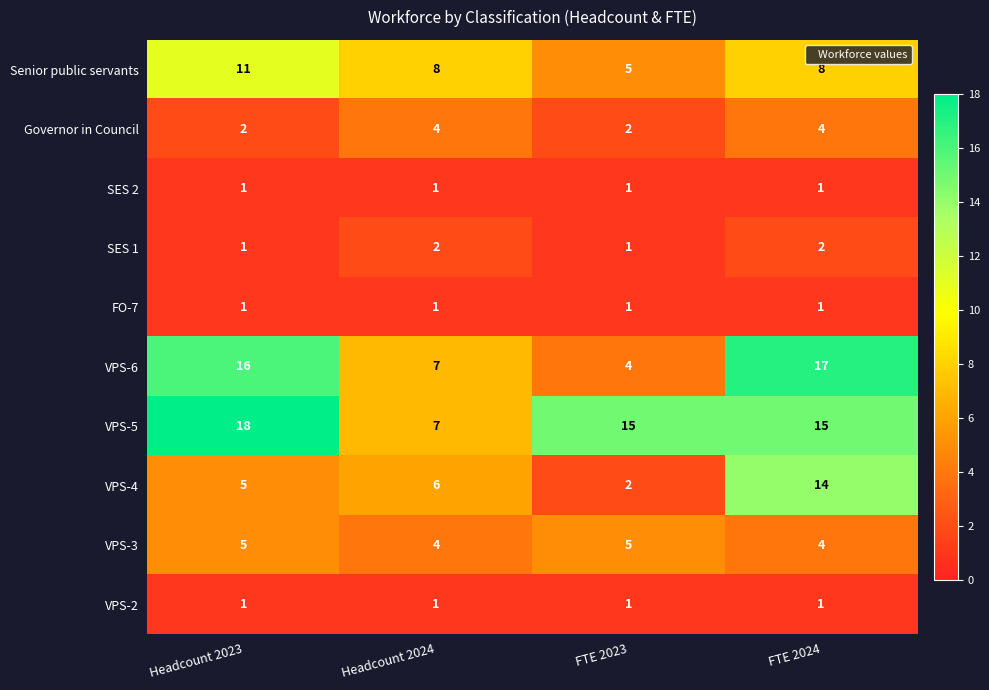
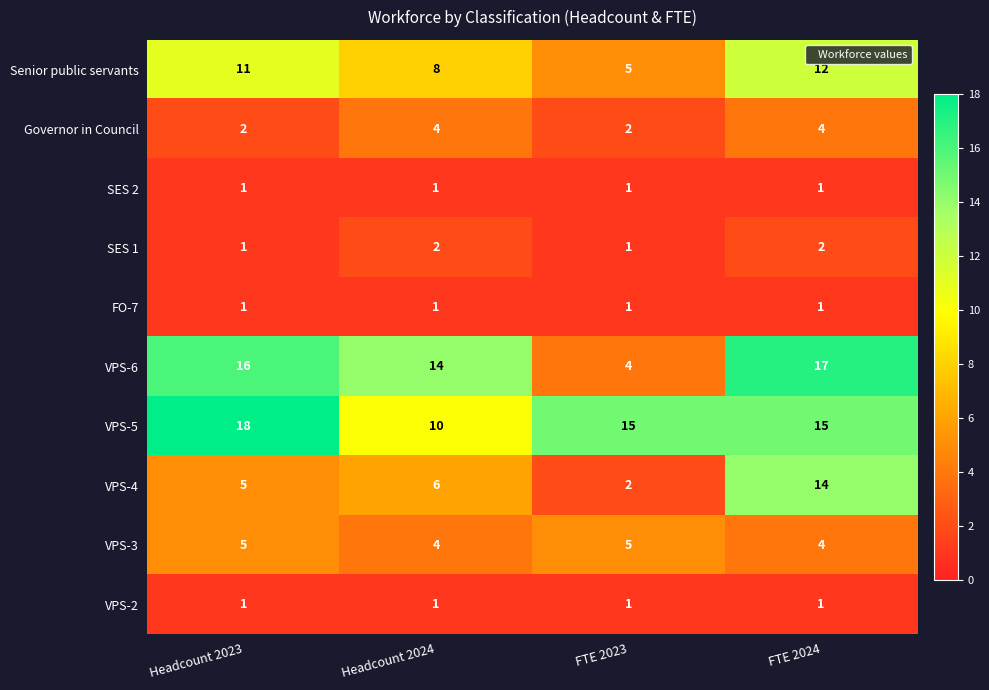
Senior public servants, FTE 2024: 8 -> 12
VPS-6, Headcount 2024: 7 -> 14
VPS-5, Headcount 2024: 7 -> 10
